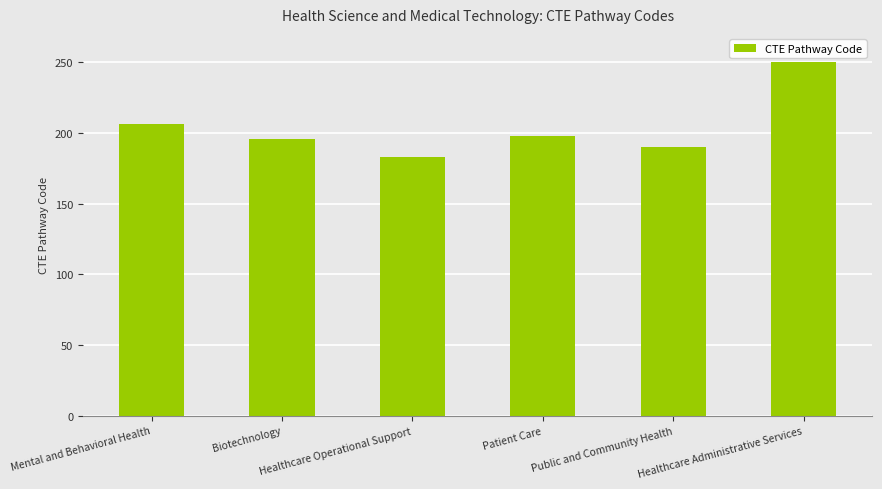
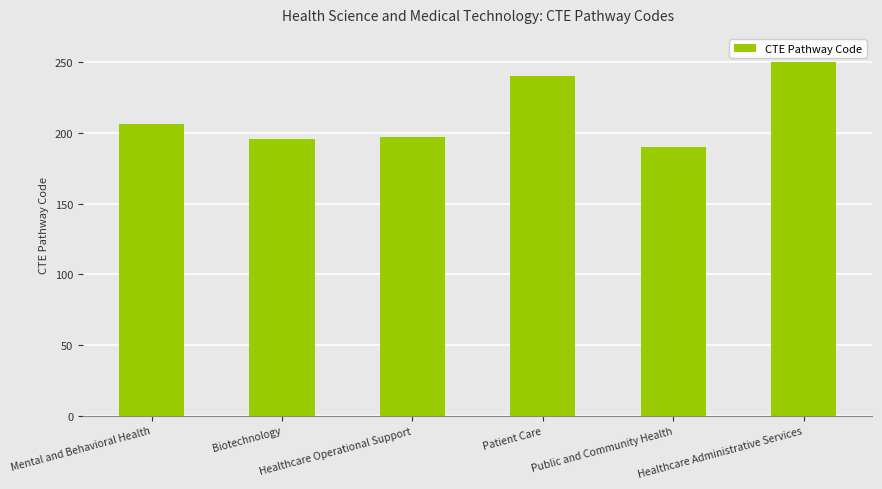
Healthcare Operational Support: 183 -> 197
Patient Care: 198 -> 240
